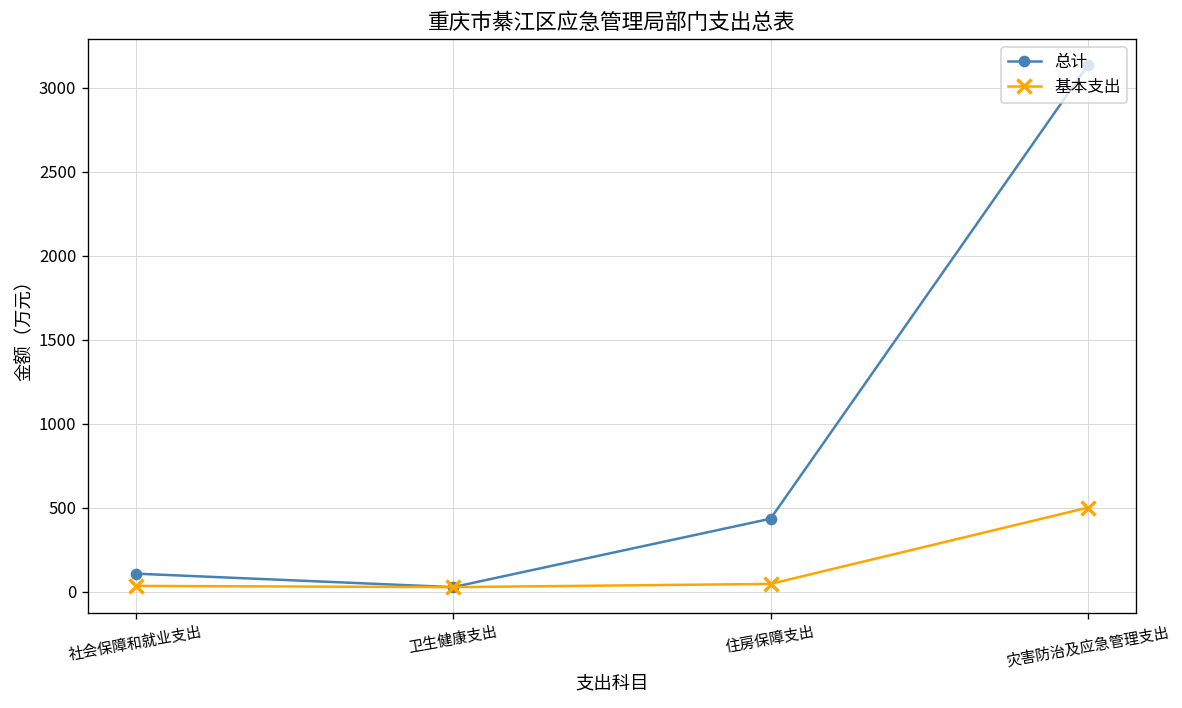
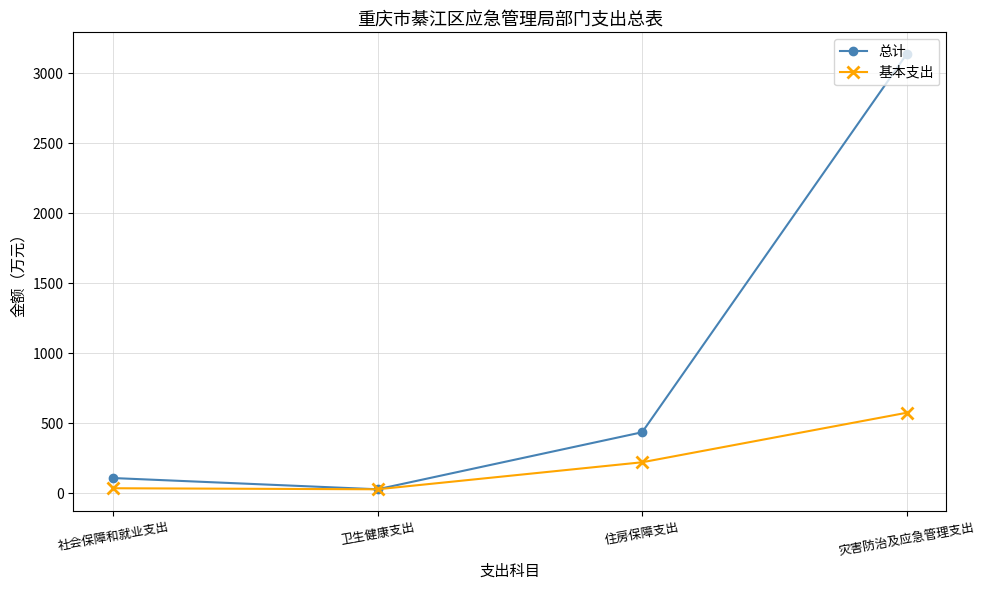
基本支出, 住房保障支出: 50 -> 220
基本支出, 灾害防治及应急管理支出: 500 -> 570
